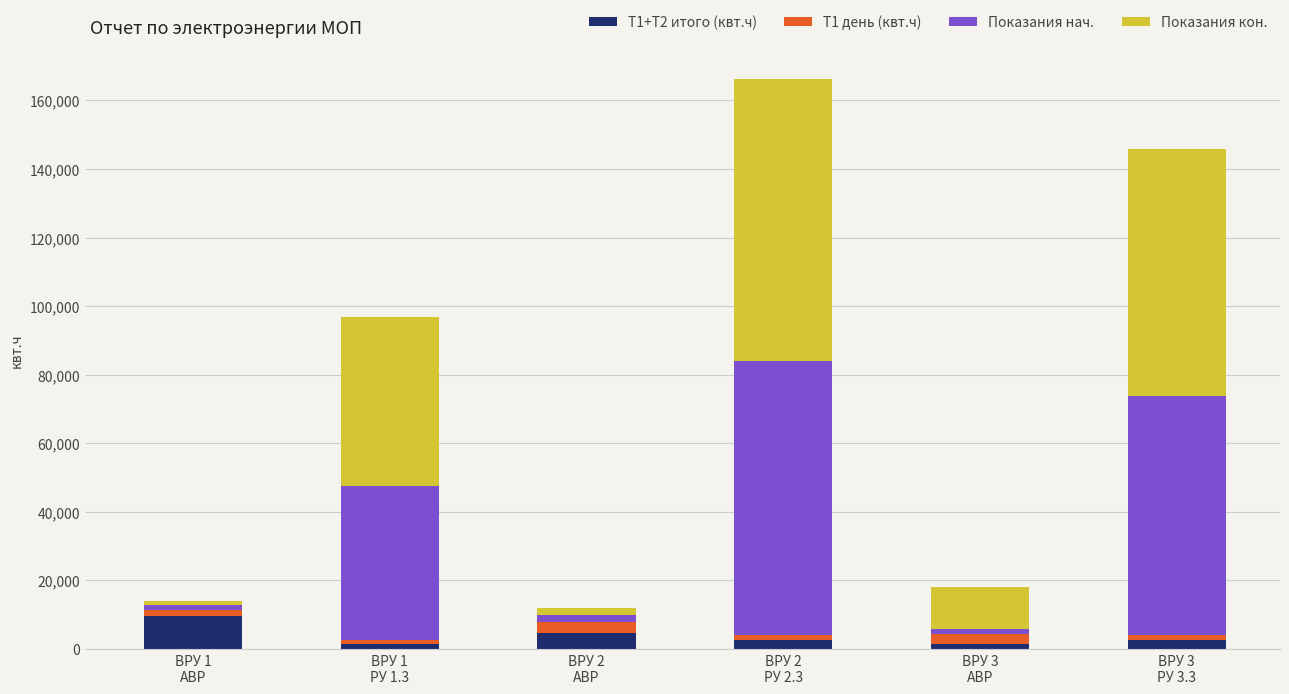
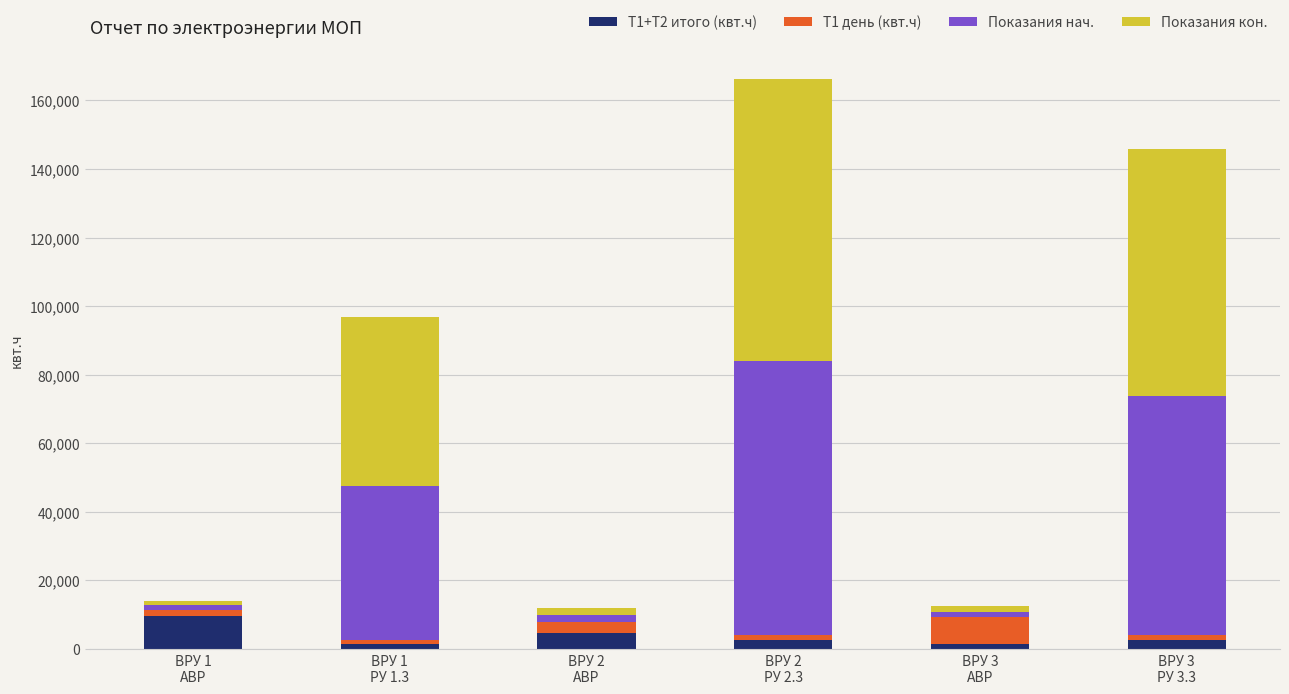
Т1 день (квт.ч), ВРУ 3 АВР: 3,000 -> 8,000
Показания кон., ВРУ 3 АВР: 12,000 -> 2,000
